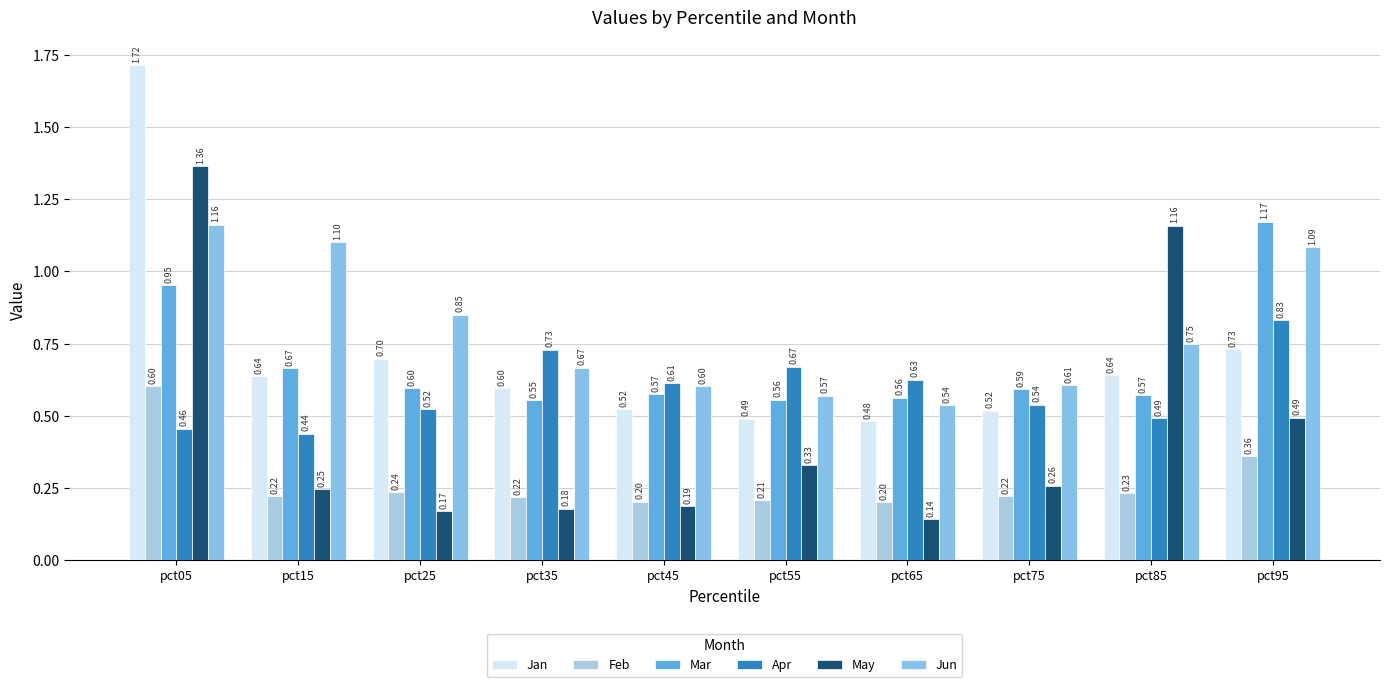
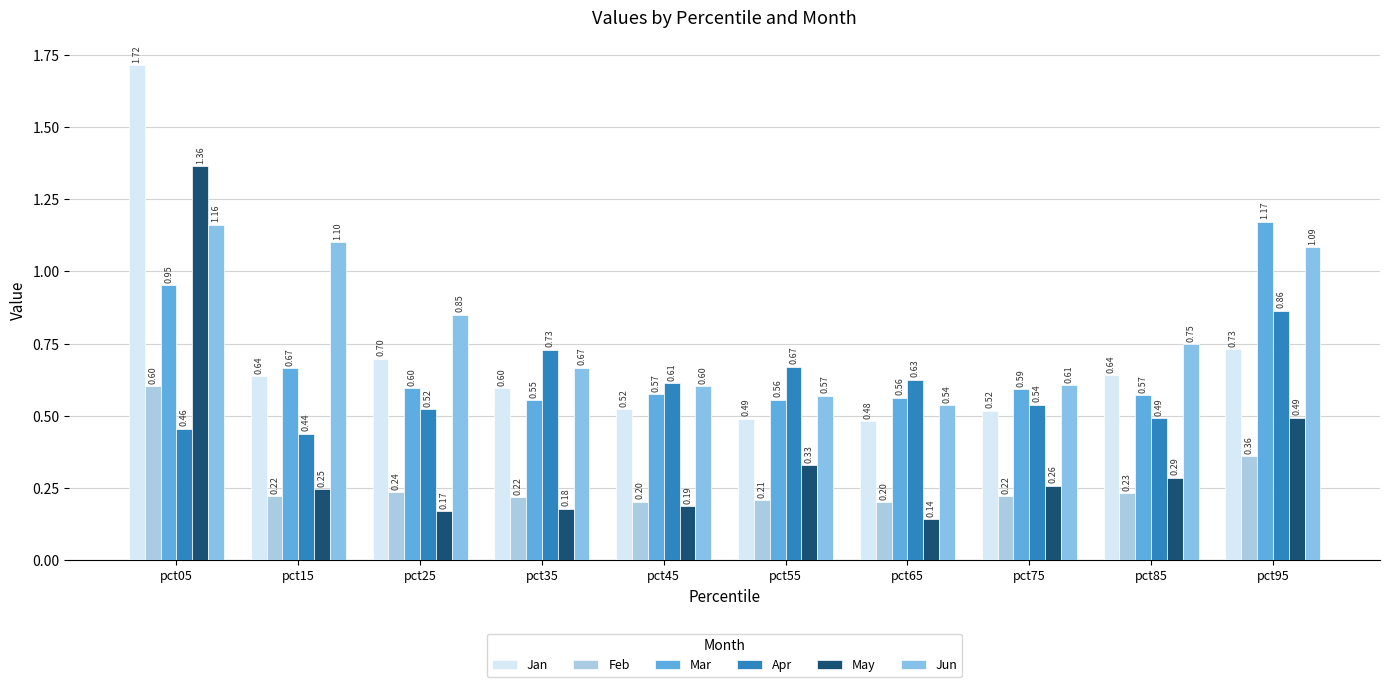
May, pct85: 1.16 -> 0.29
Apr, pct95: 0.83 -> 0.86
